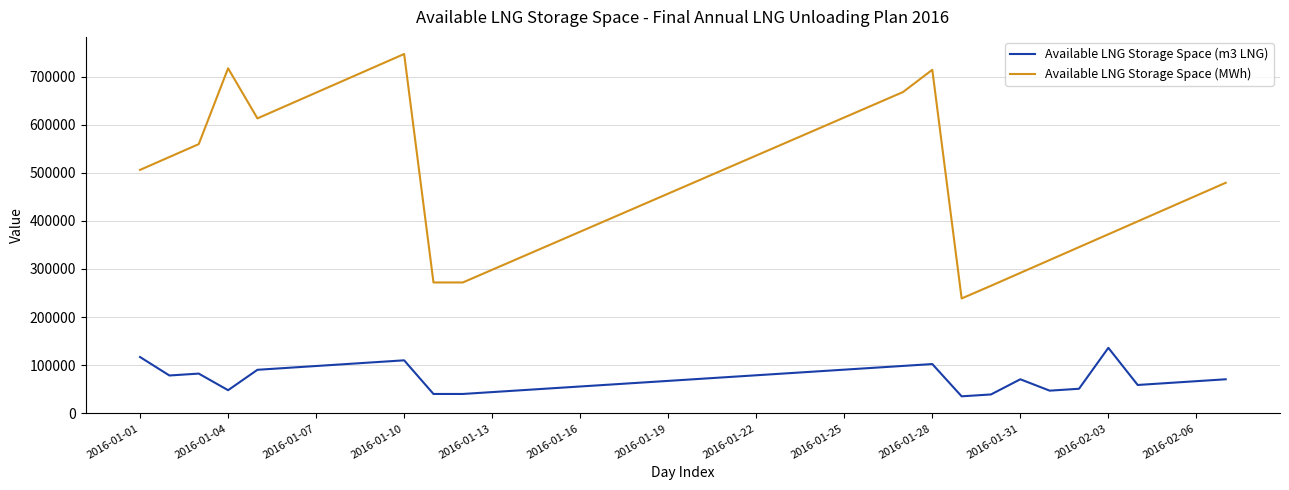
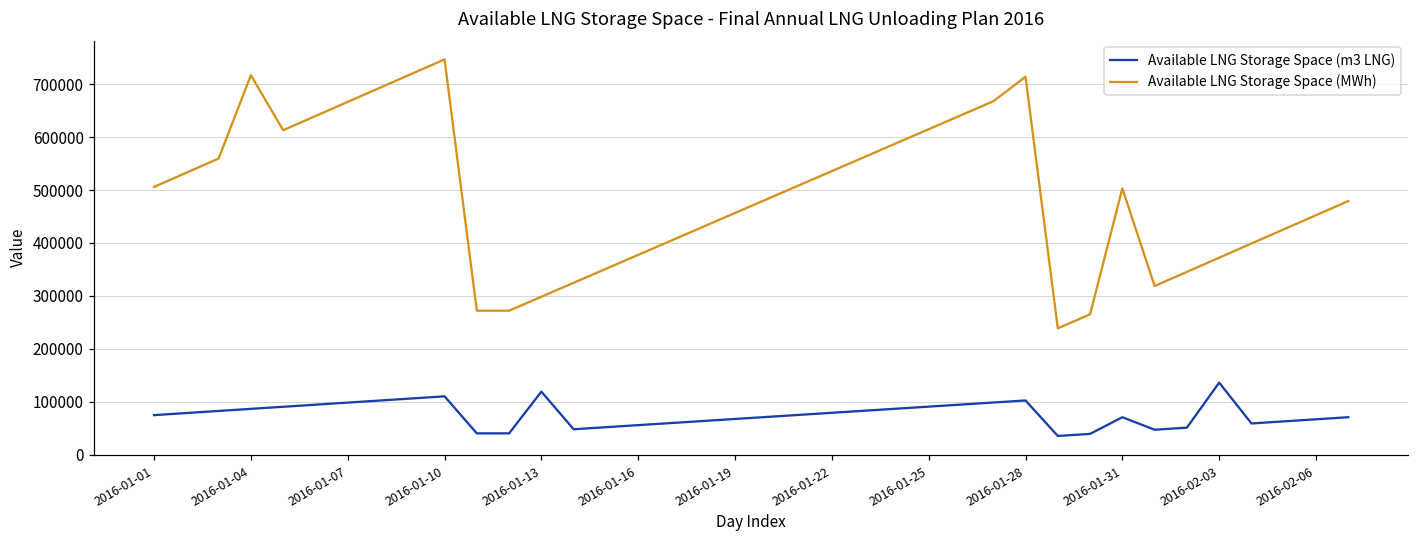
Available LNG Storage Space (m3 LNG), 2016-01-01: 120000 -> 70000
Available LNG Storage Space (m3 LNG), 2016-01-04: 50000 -> 90000
Available LNG Storage Space (m3 LNG), 2016-01-13: 40000 -> 120000
Available LNG Storage Space (MWh), 2016-01-31: 290000 -> 500000
